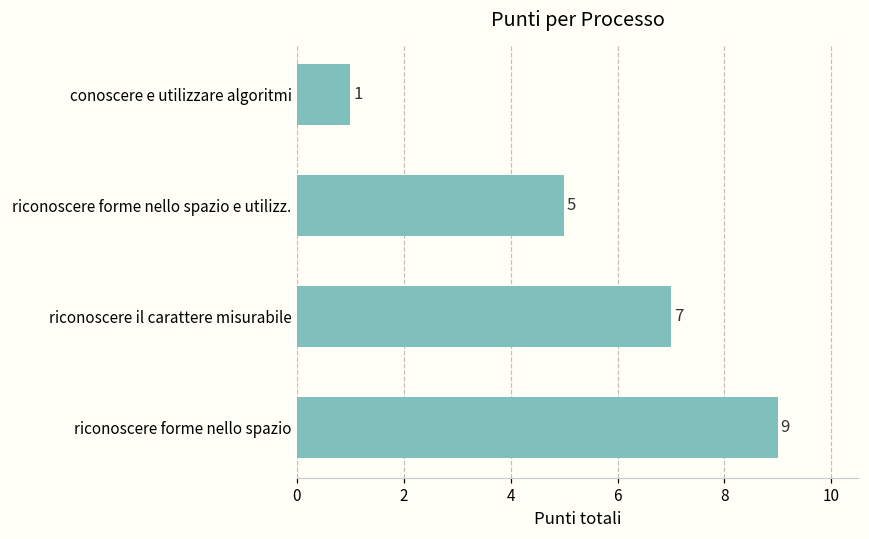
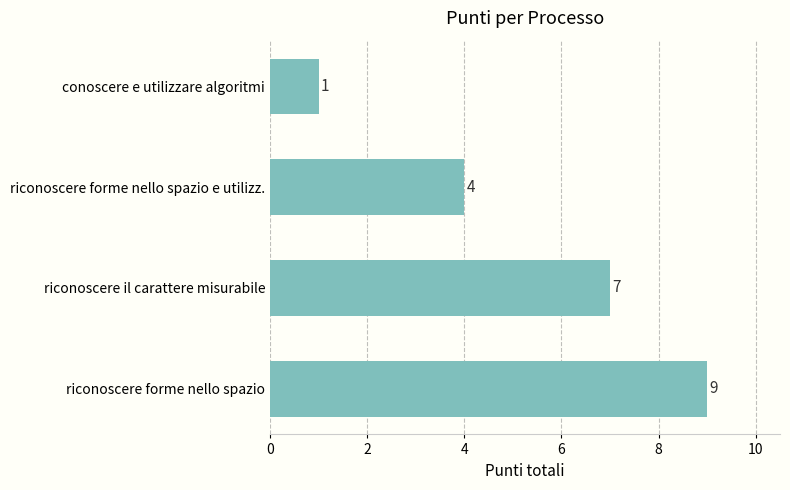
riconoscere forme nello spazio e utilizz.: 5 -> 4
